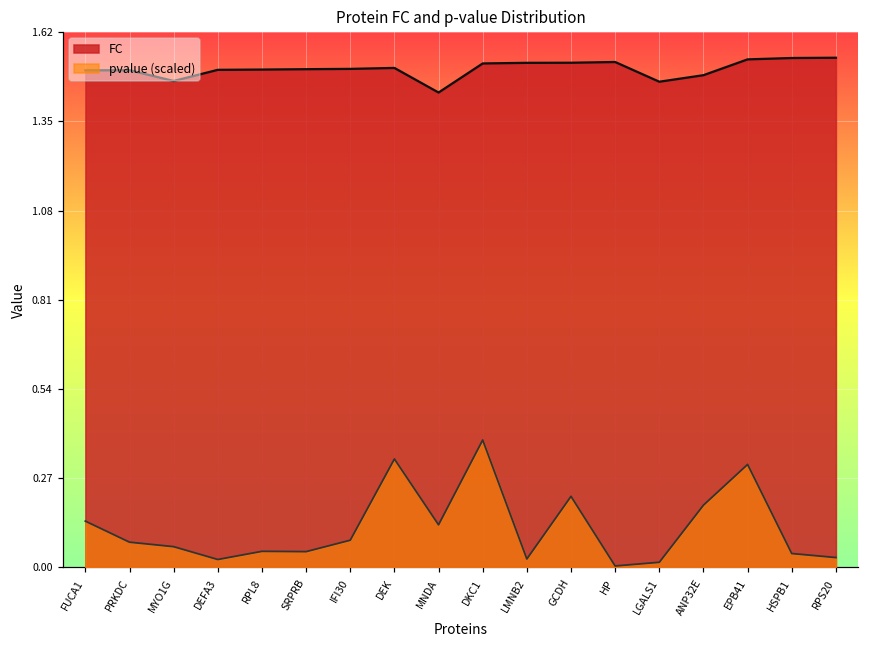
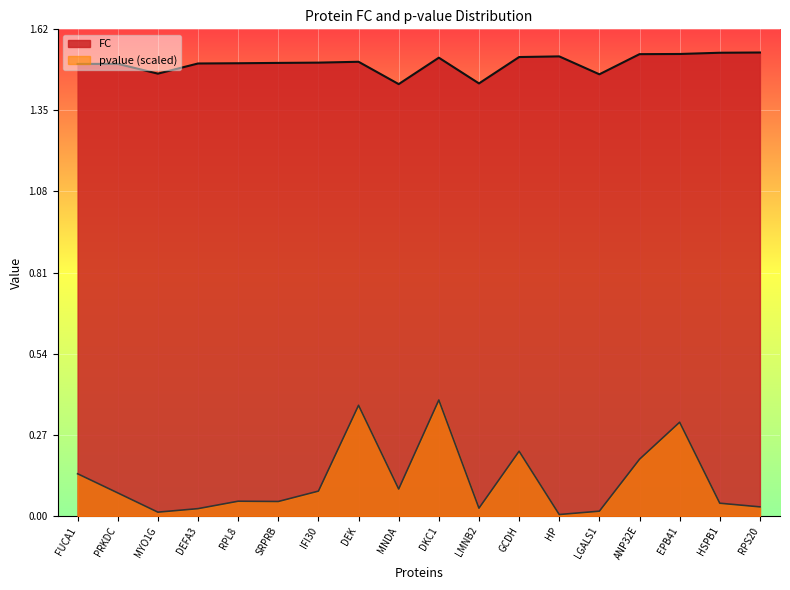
pvalue (scaled), MYO1G: 0.06 -> 0.01
pvalue (scaled), DEK: 0.33 -> 0.37
pvalue (scaled), MNDA: 0.13 -> 0.09
FC, LMNB2: 1.52 -> 1.44
FC, ANP32E: 1.49 -> 1.53
